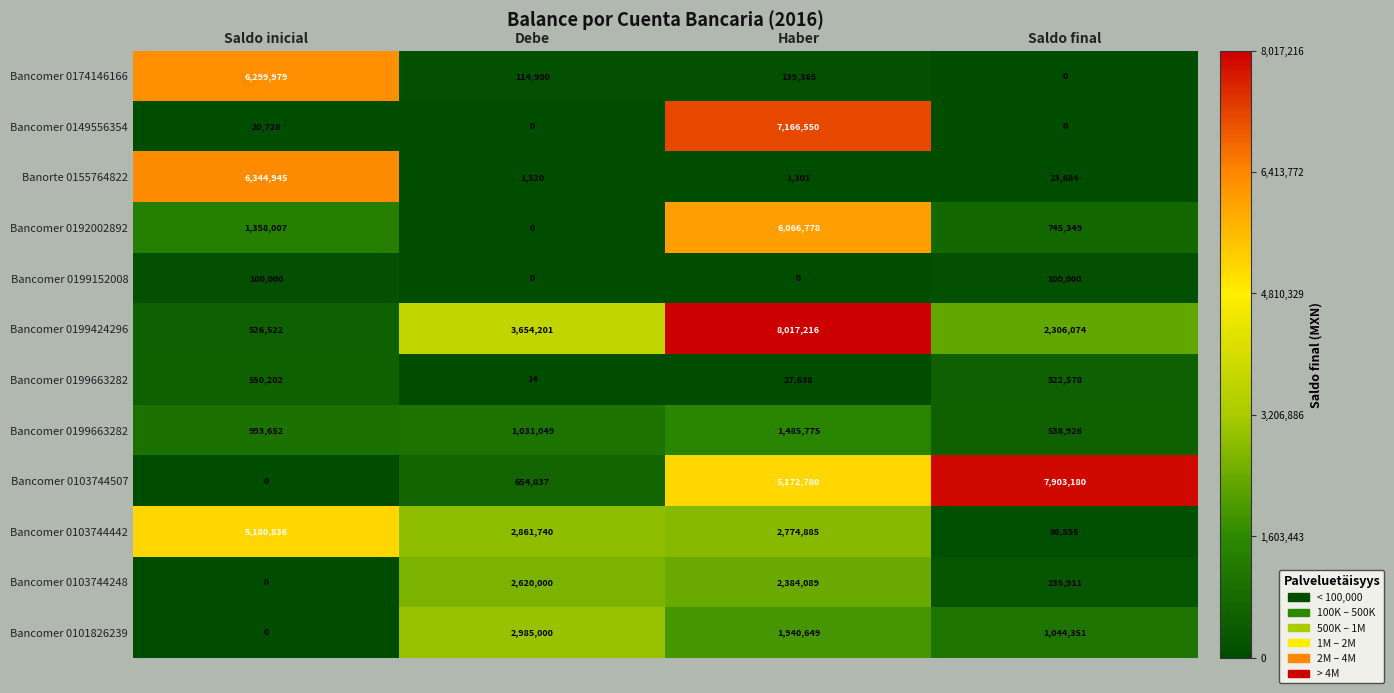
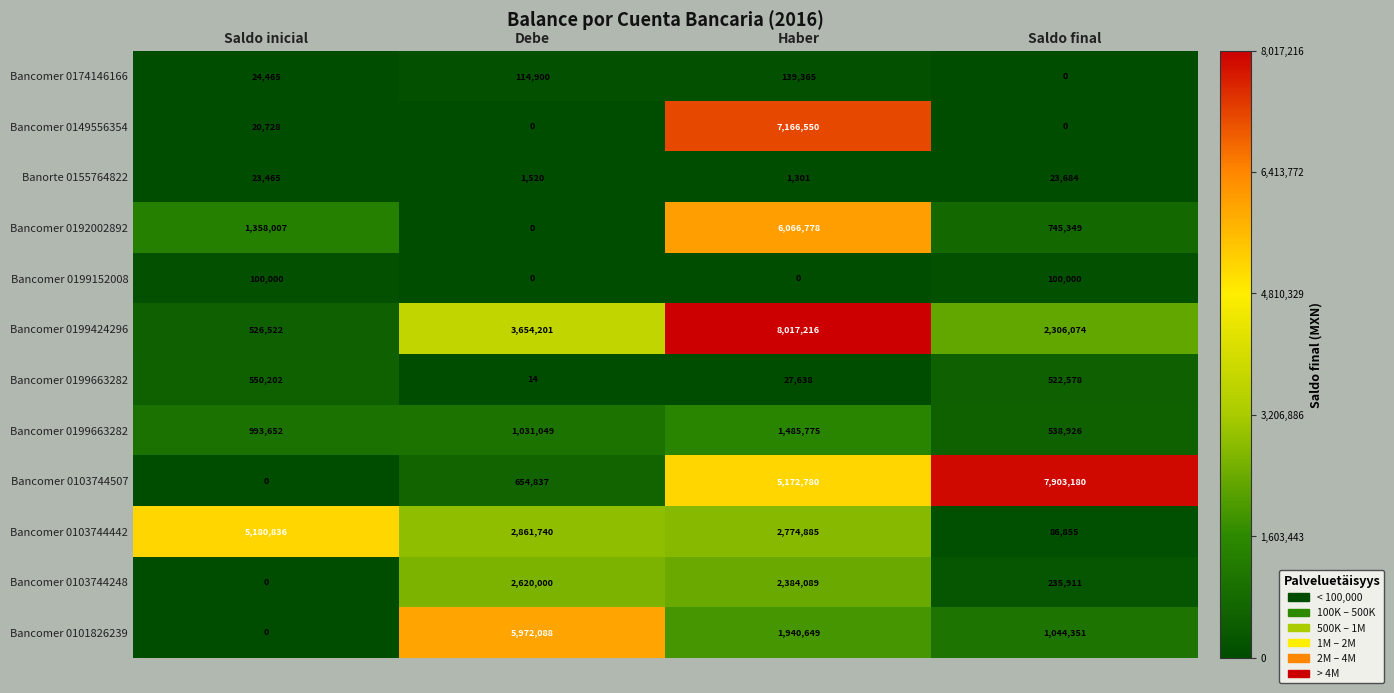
Bancomer 0174146166, Saldo inicial: 6,299,979 -> 24,465
Banorte 0155764822, Saldo inicial: 6,344,945 -> 23,465
Bancomer 0101826239, Debe: 2,985,000 -> 5,972,088
